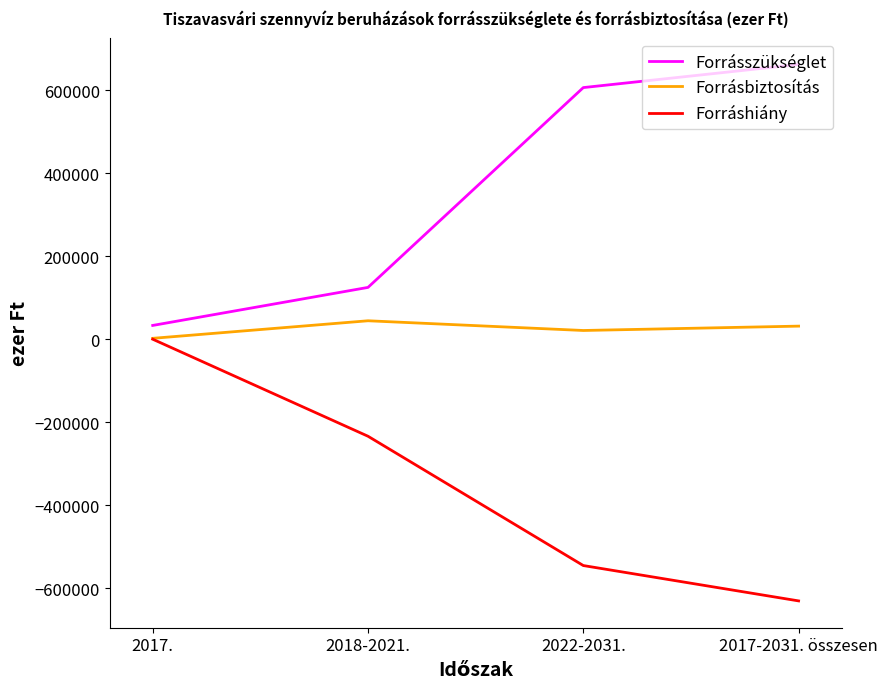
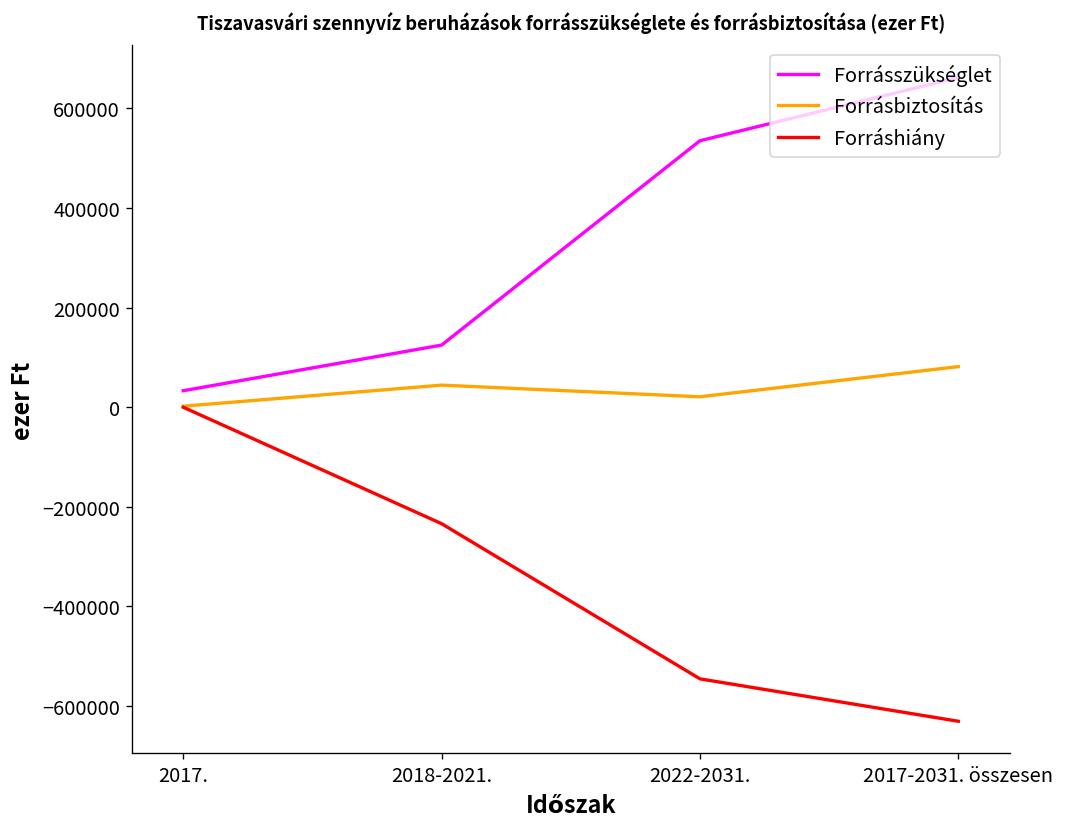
Forrásszükséglet, 2022-2031.: 610000 -> 540000
Forrásbiztosítás, 2017-2031. összesen: 30000 -> 80000
